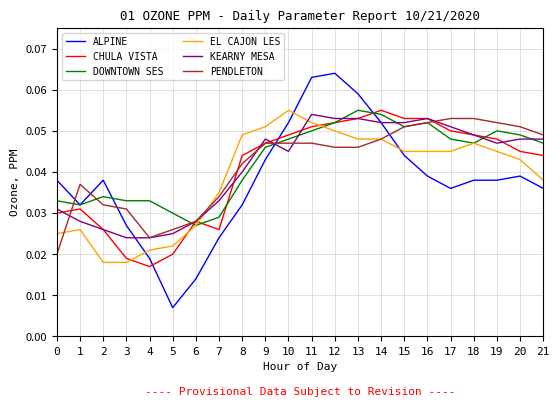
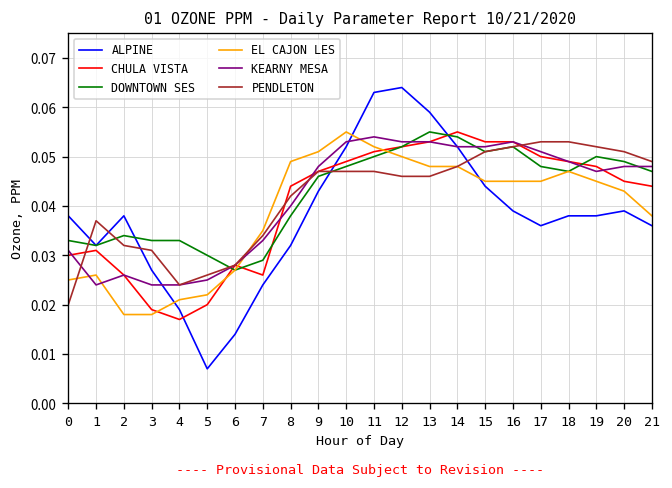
KEARNY MESA, 1: 0.028 -> 0.024
KEARNY MESA, 10: 0.045 -> 0.053
